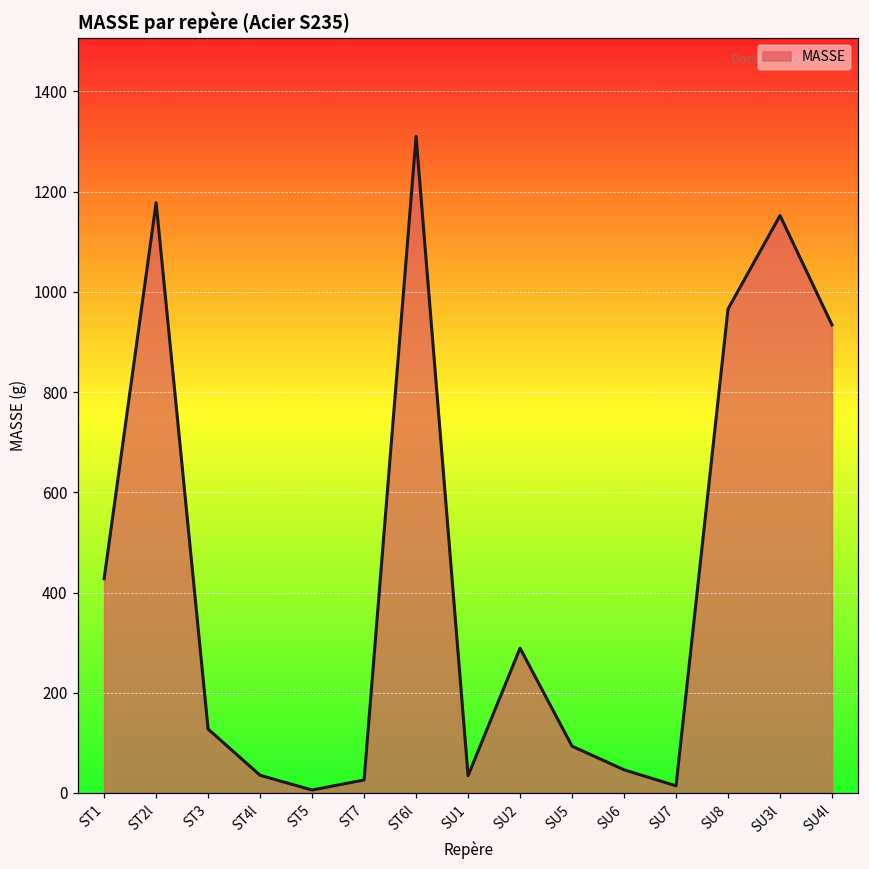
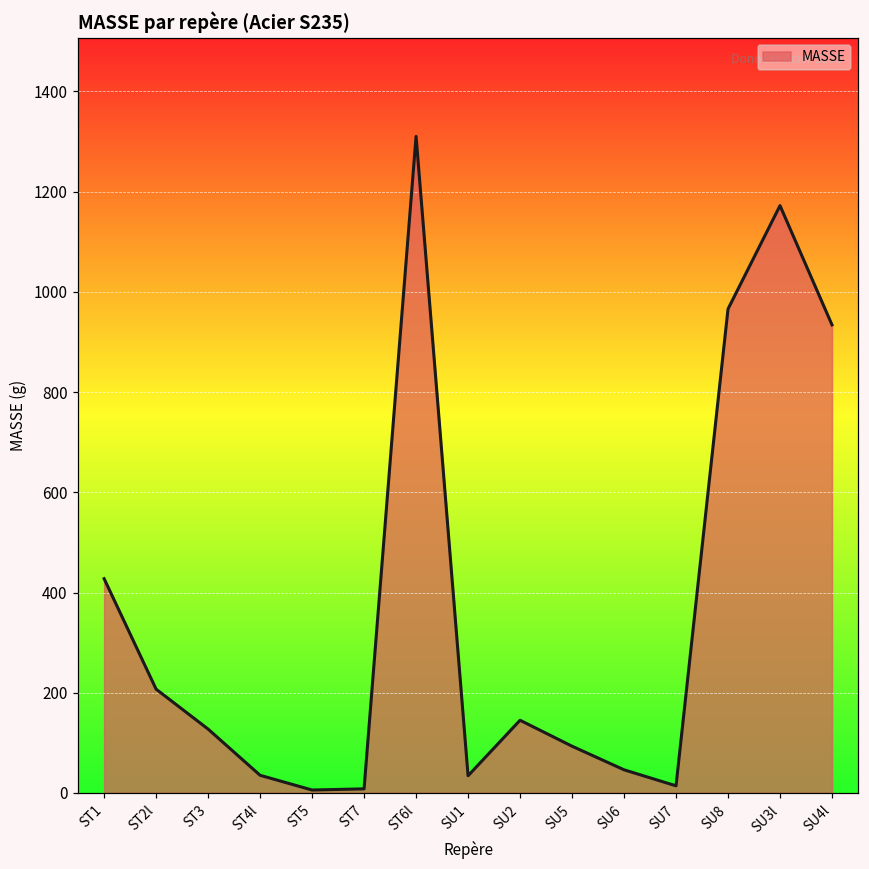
ST2l: 1180 -> 210
ST7: 30 -> 10
SU2: 290 -> 150
SU3l: 1150 -> 1170
